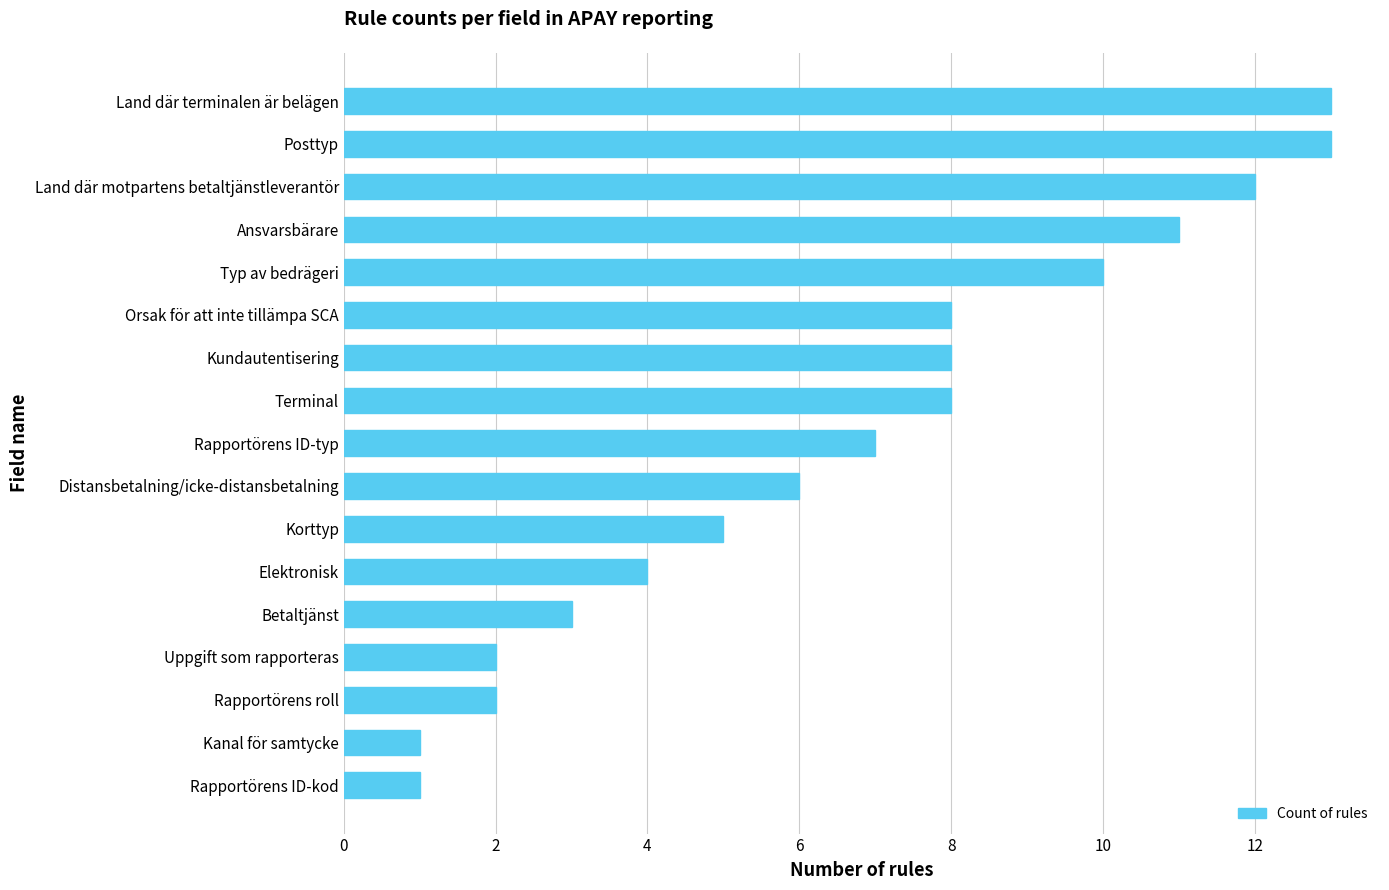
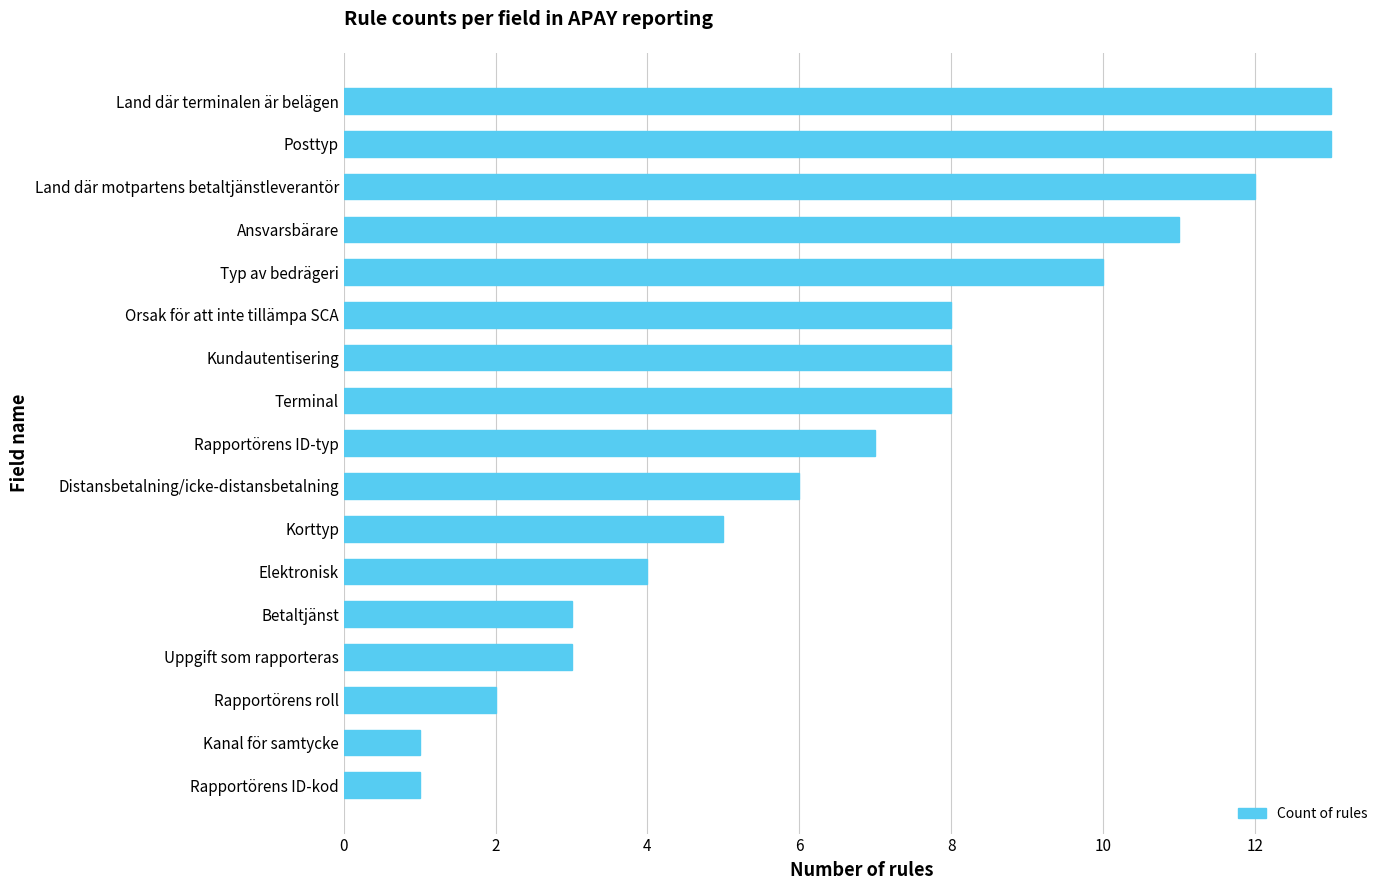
Uppgift som rapporteras: 2 -> 3
